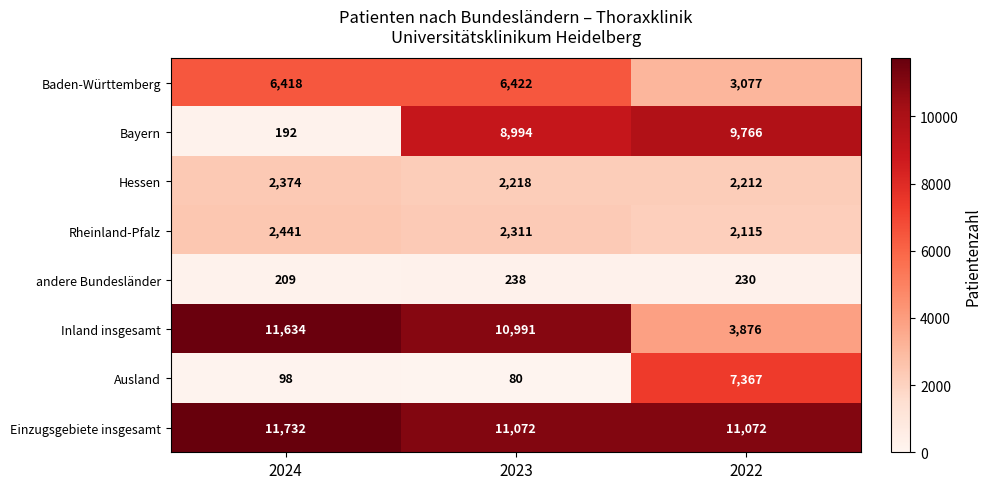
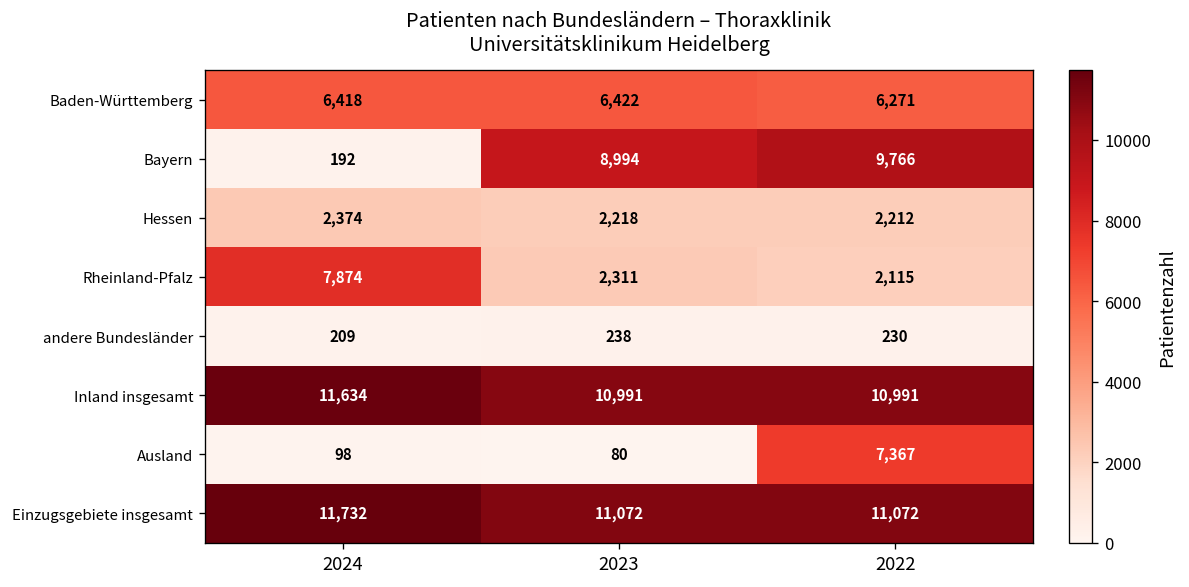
Baden-Württemberg, 2022: 3,077 -> 6,271
Rheinland-Pfalz, 2024: 2,441 -> 7,874
Inland insgesamt, 2022: 3,876 -> 10,991
